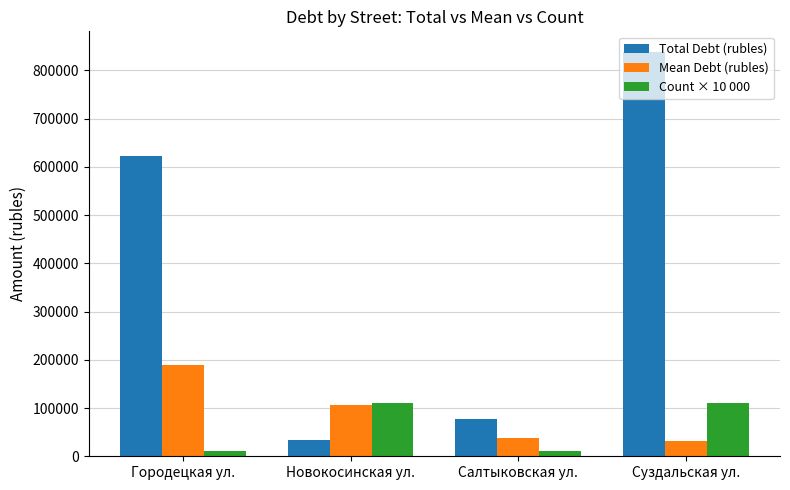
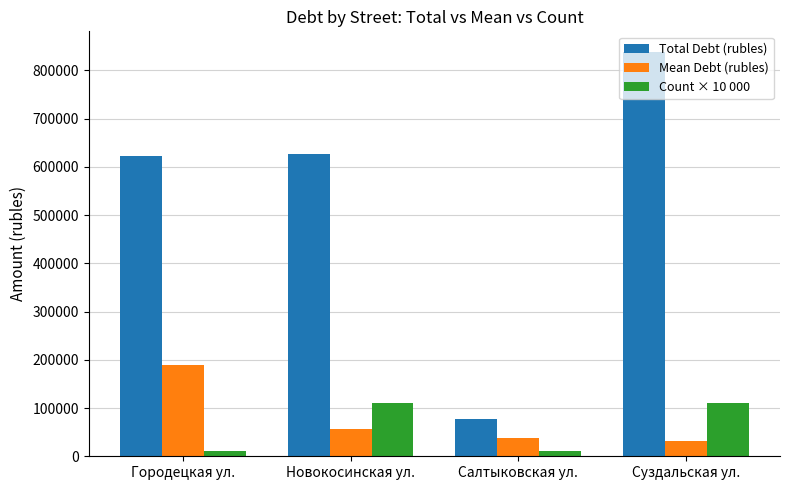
Total Debt (rubles), Новокосинская ул.: 30000 -> 630000
Mean Debt (rubles), Новокосинская ул.: 110000 -> 60000
